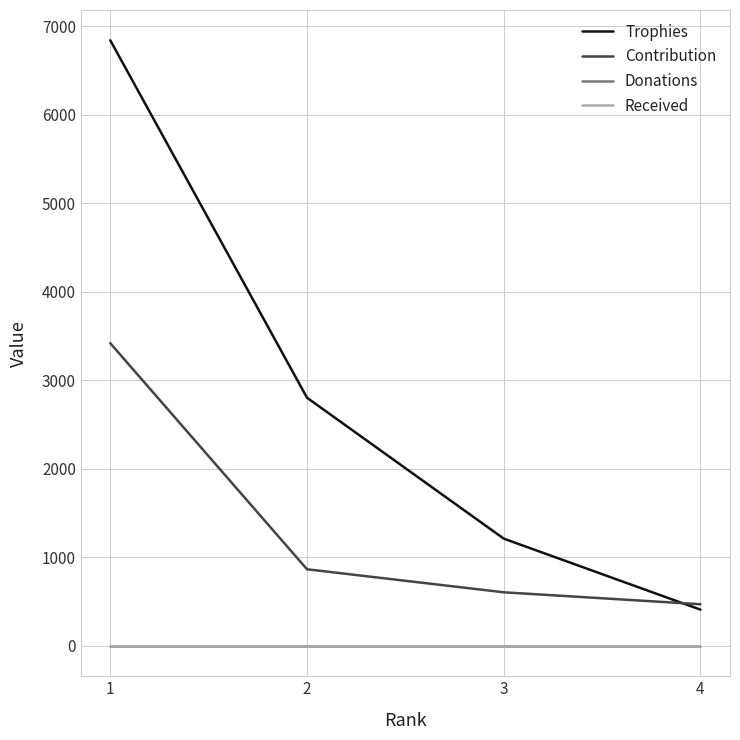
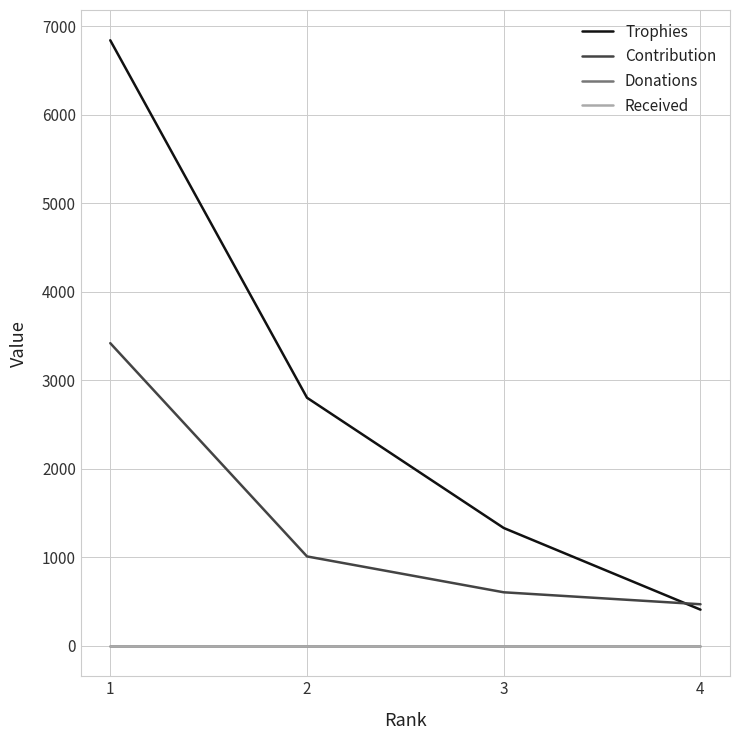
Contribution, 2: 900 -> 1000
Trophies, 3: 1200 -> 1300
